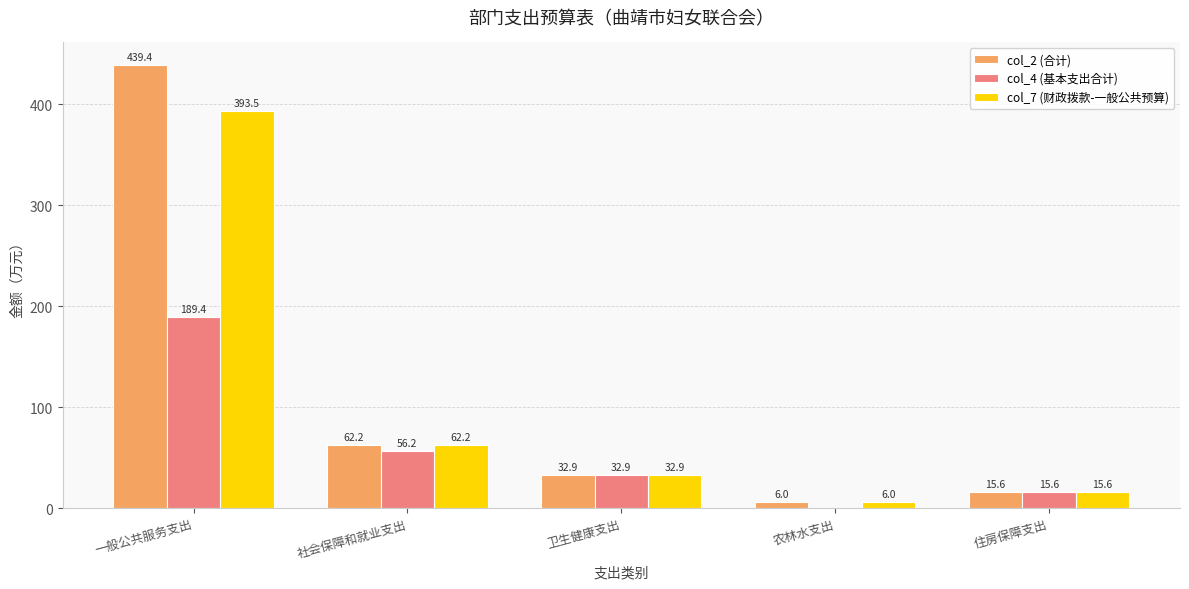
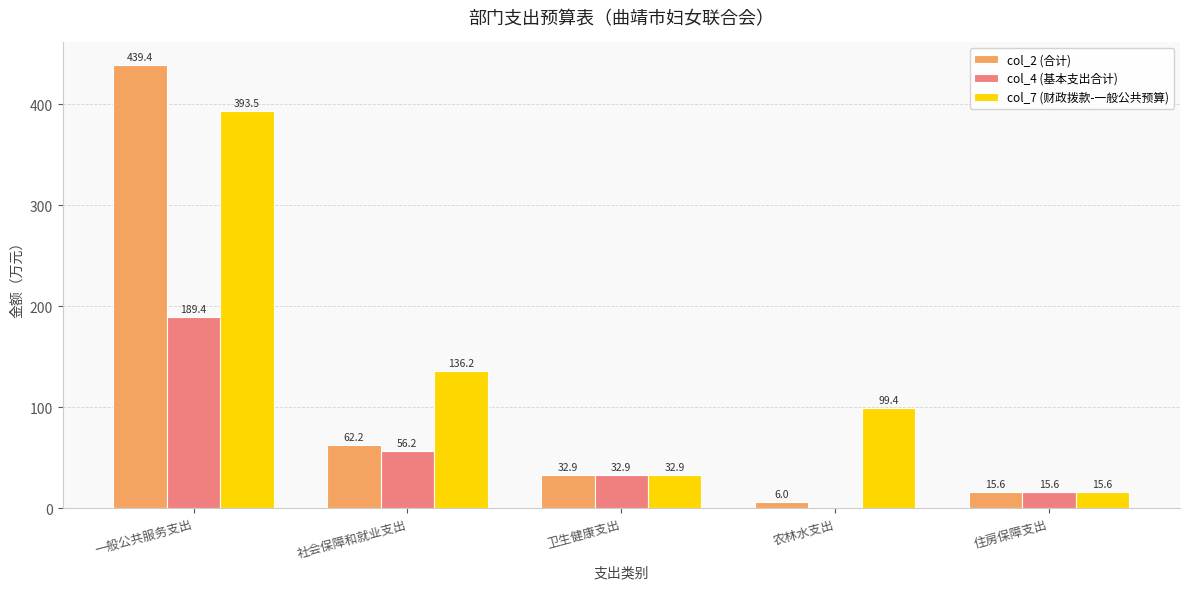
col_7 (财政拨款-一般公共预算), 社会保障和就业支出: 62.2 -> 136.2
col_7 (财政拨款-一般公共预算), 农林水支出: 6.0 -> 99.4
